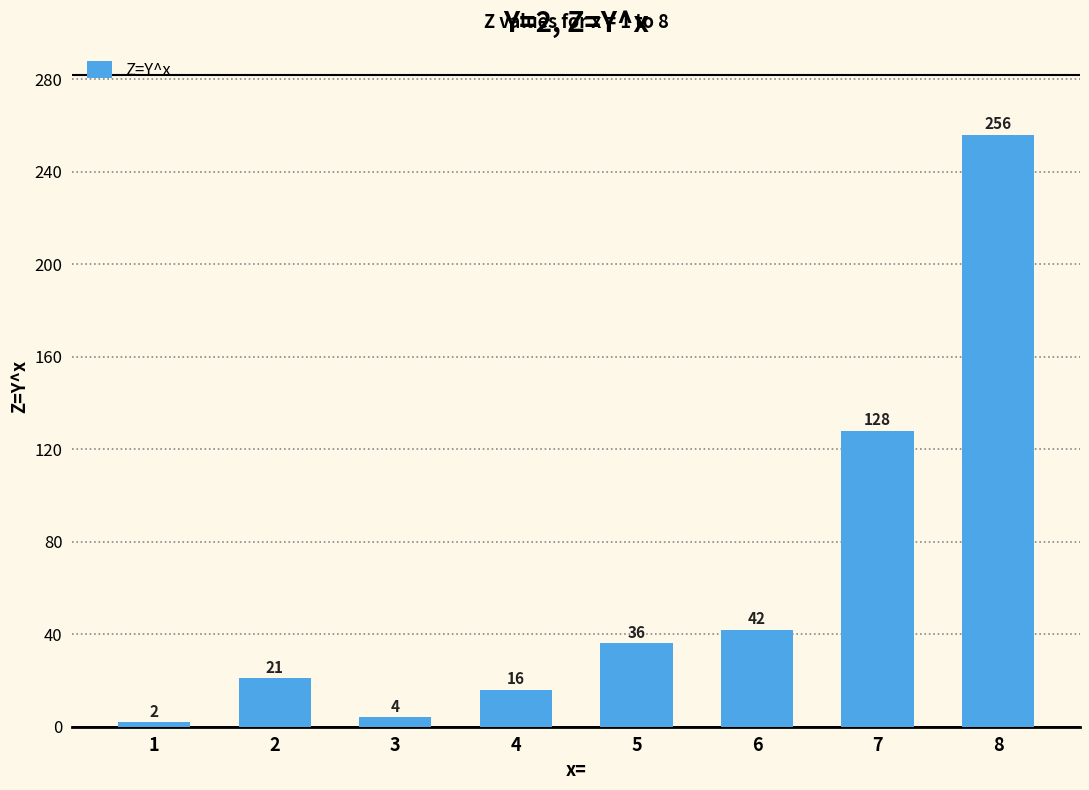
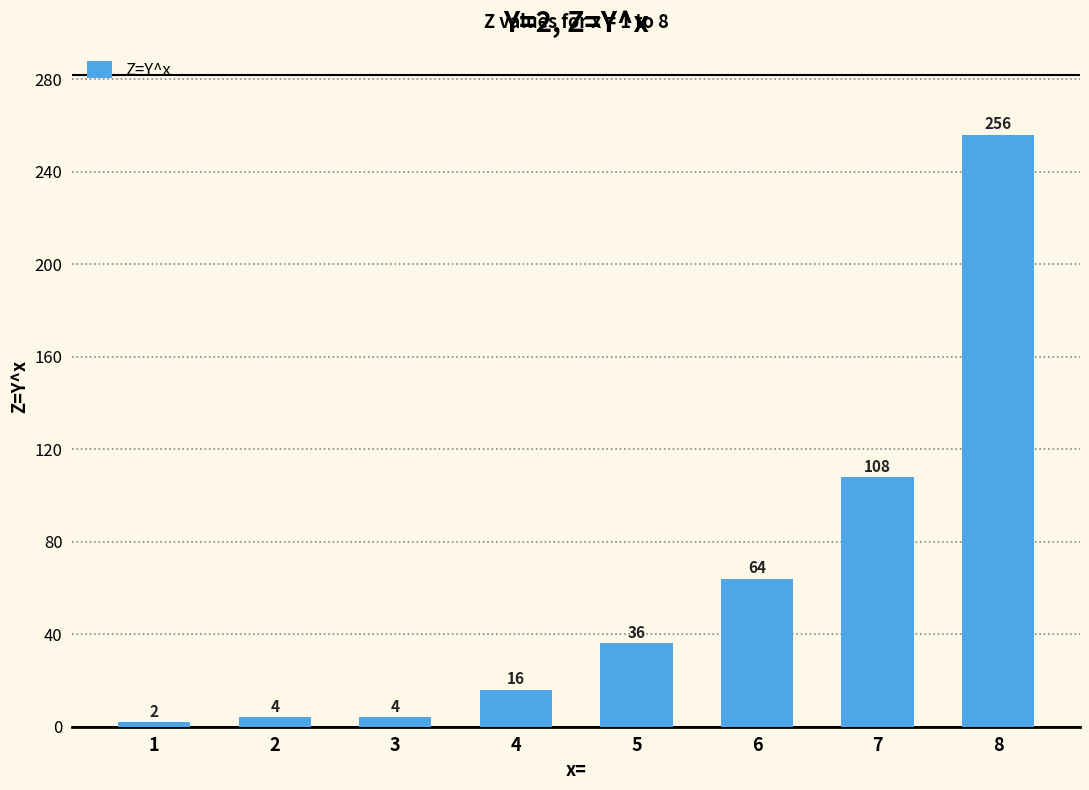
2: 21 -> 4
6: 42 -> 64
7: 128 -> 108
